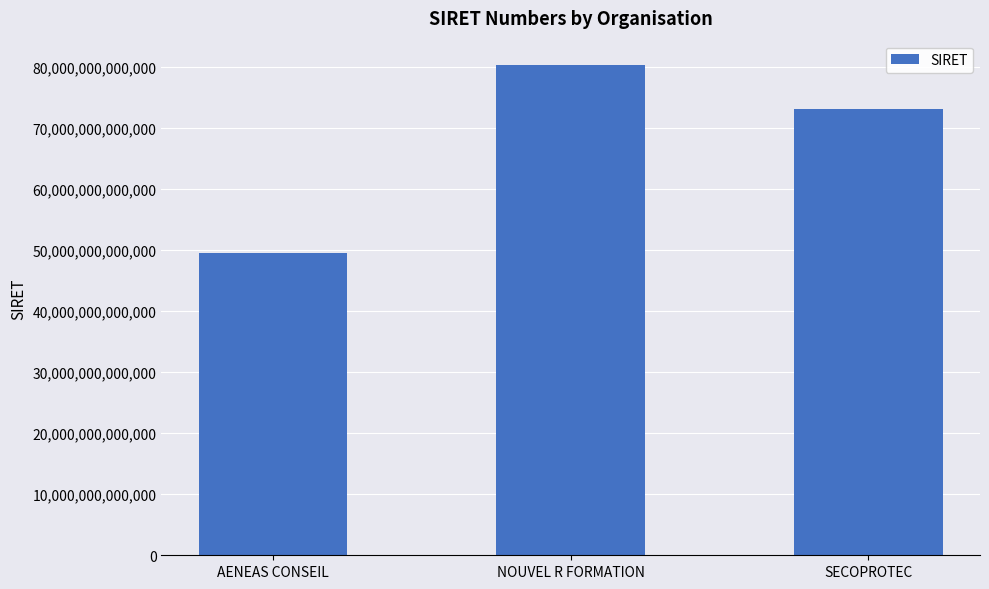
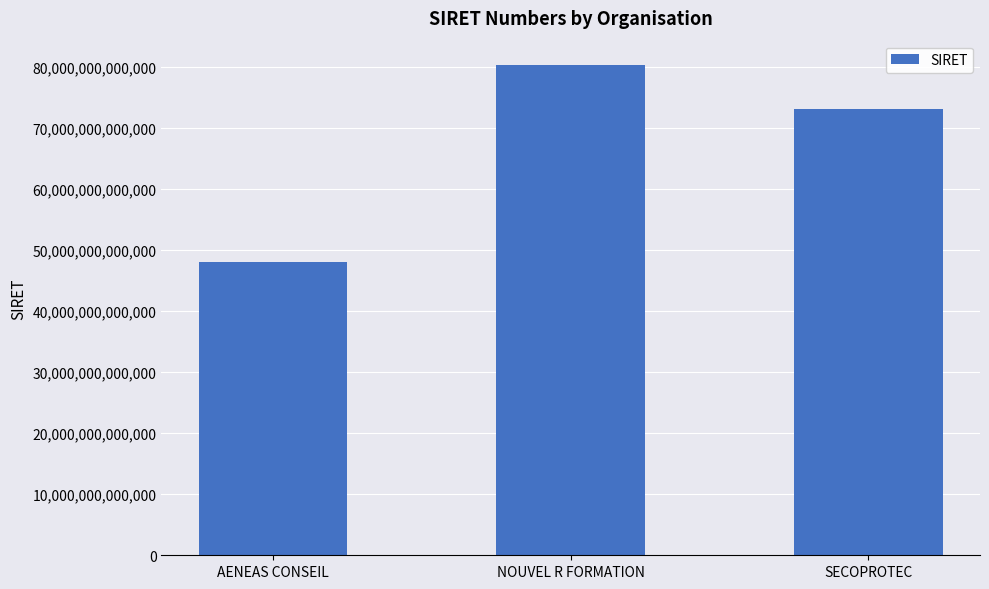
AENEAS CONSEIL: 50,000,000,000,000 -> 48,000,000,000,000
